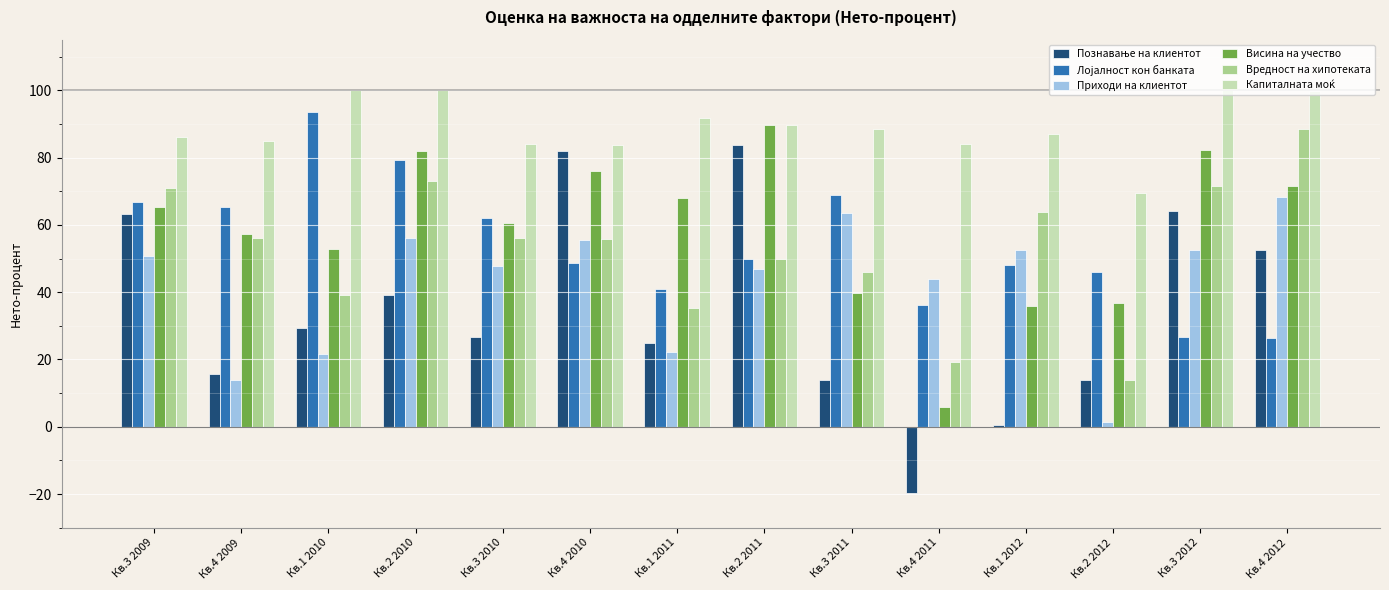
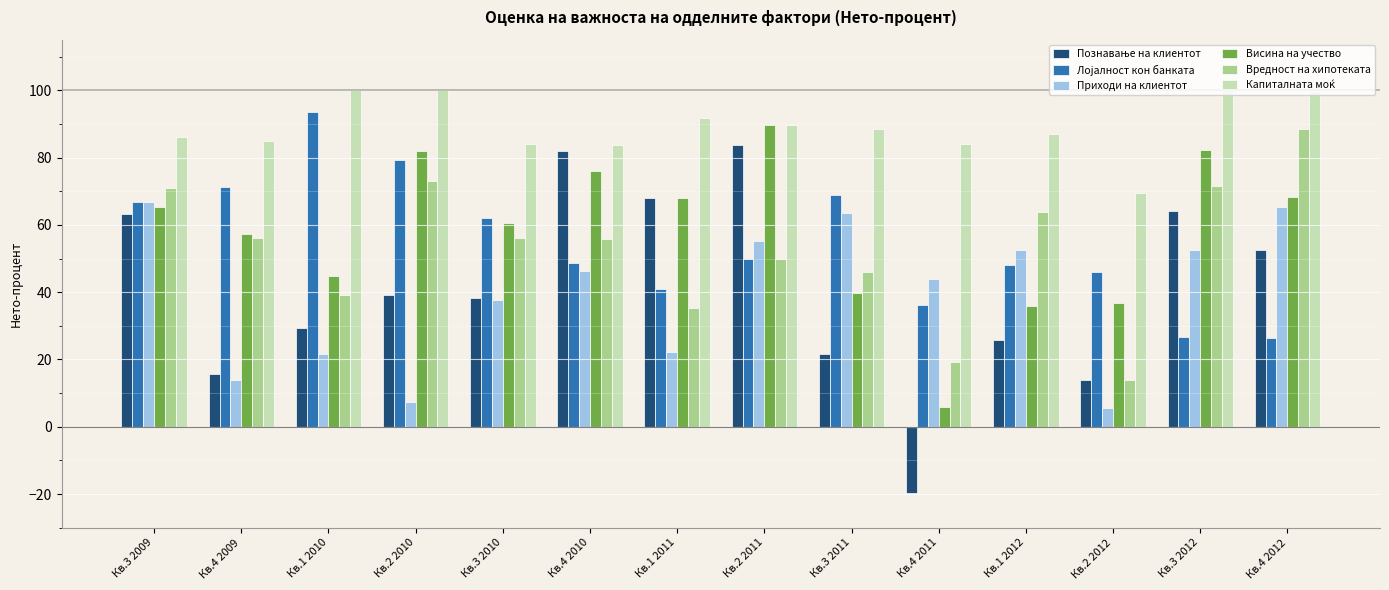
Приходи на клиентот, Кв.3 2009: 51 -> 67
Лојалност кон банката, Кв.4 2009: 65 -> 71
Висина на учество, Кв.1 2010: 53 -> 45
Приходи на клиентот, Кв.2 2010: 56 -> 7
Познавање на клиентот, Кв.3 2010: 27 -> 38
Приходи на клиентот, Кв.3 2010: 48 -> 38
Приходи на клиентот, Кв.4 2010: 56 -> 46
Познавање на клиентот, Кв.1 2011: 25 -> 68
Приходи на клиентот, Кв.2 2011: 47 -> 55
Познавање на клиентот, Кв.3 2011: 14 -> 22
Познавање на клиентот, Кв.1 2012: 1 -> 26
Приходи на клиентот, Кв.2 2012: 2 -> 6
Приходи на клиентот, Кв.4 2012: 68 -> 65
Висина на учество, Кв.4 2012: 72 -> 68
